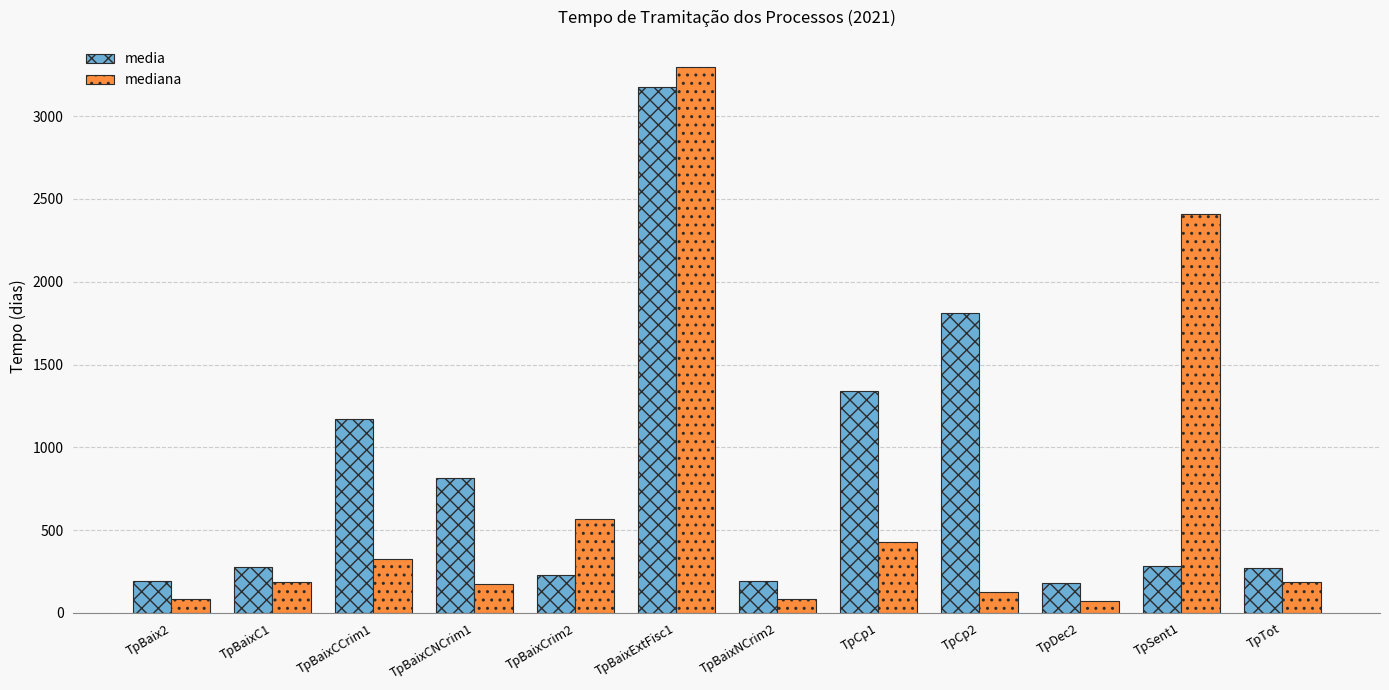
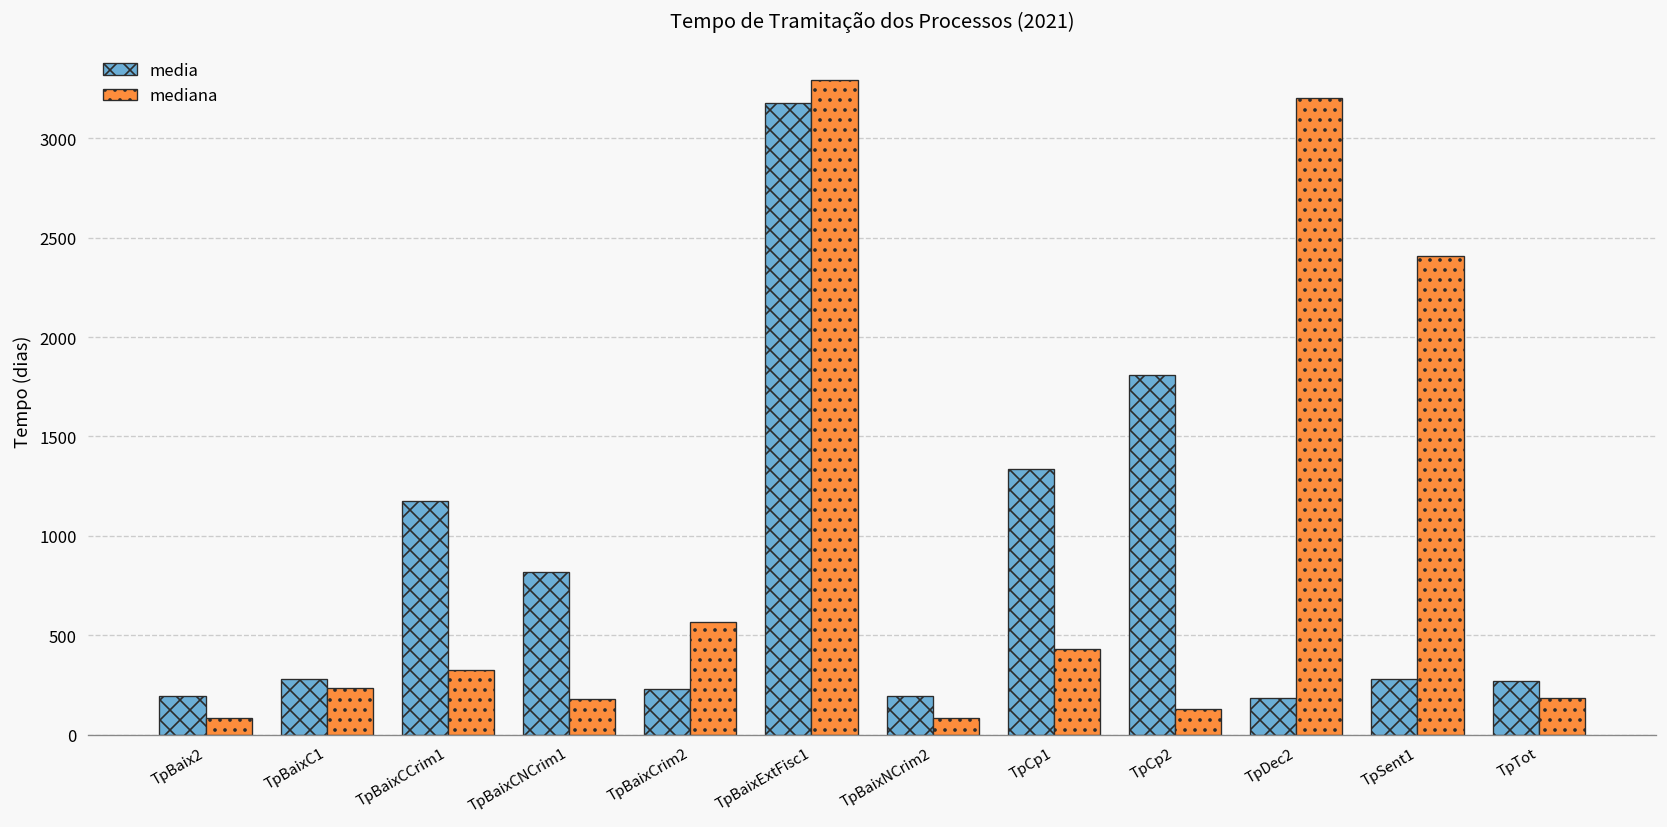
mediana, TpBaixC1: 180 -> 230
mediana, TpDec2: 70 -> 3200
